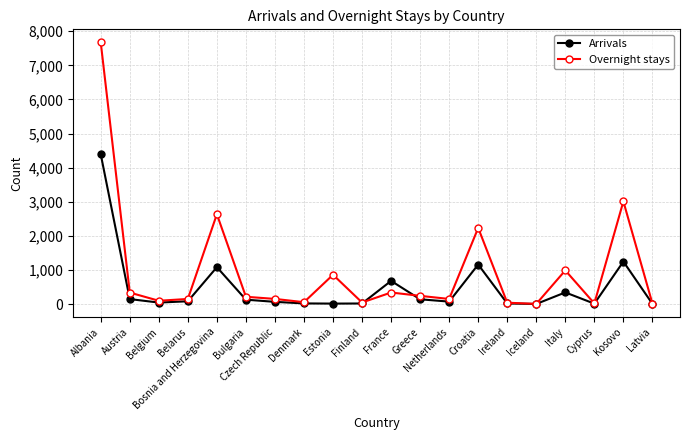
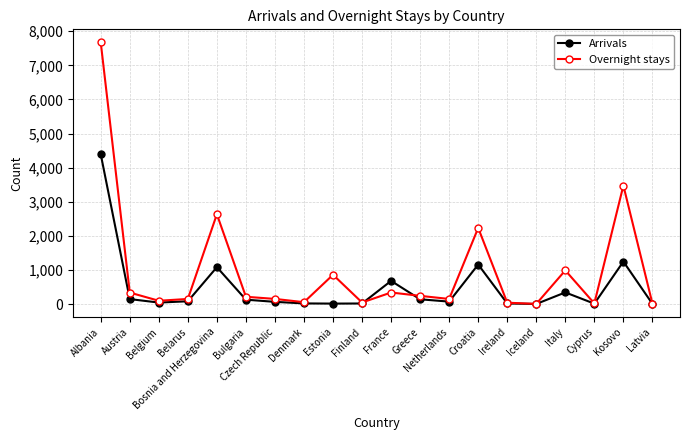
Overnight stays, Kosovo: 3,000 -> 3,500
